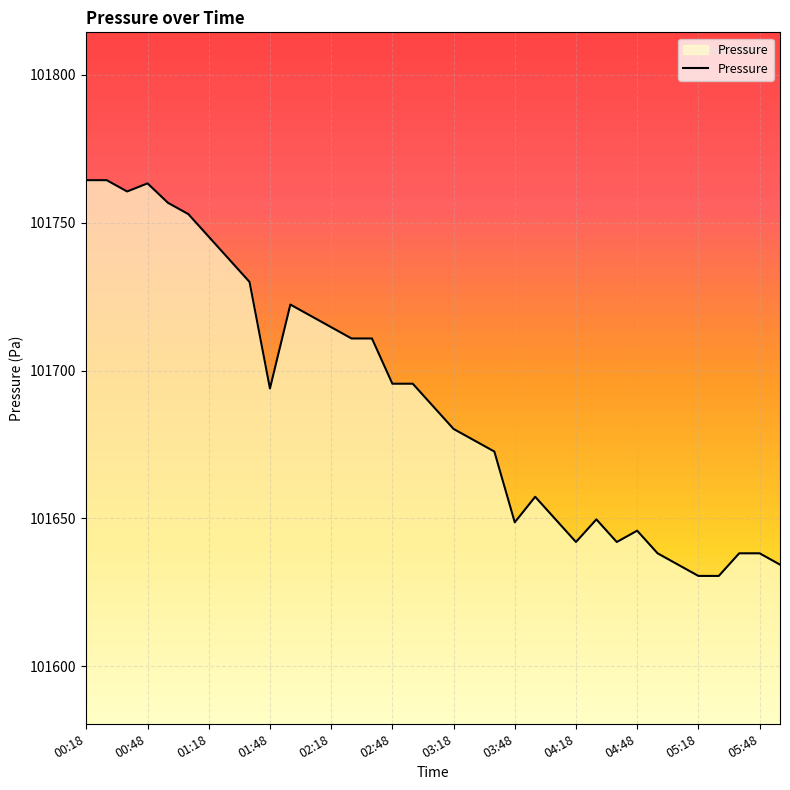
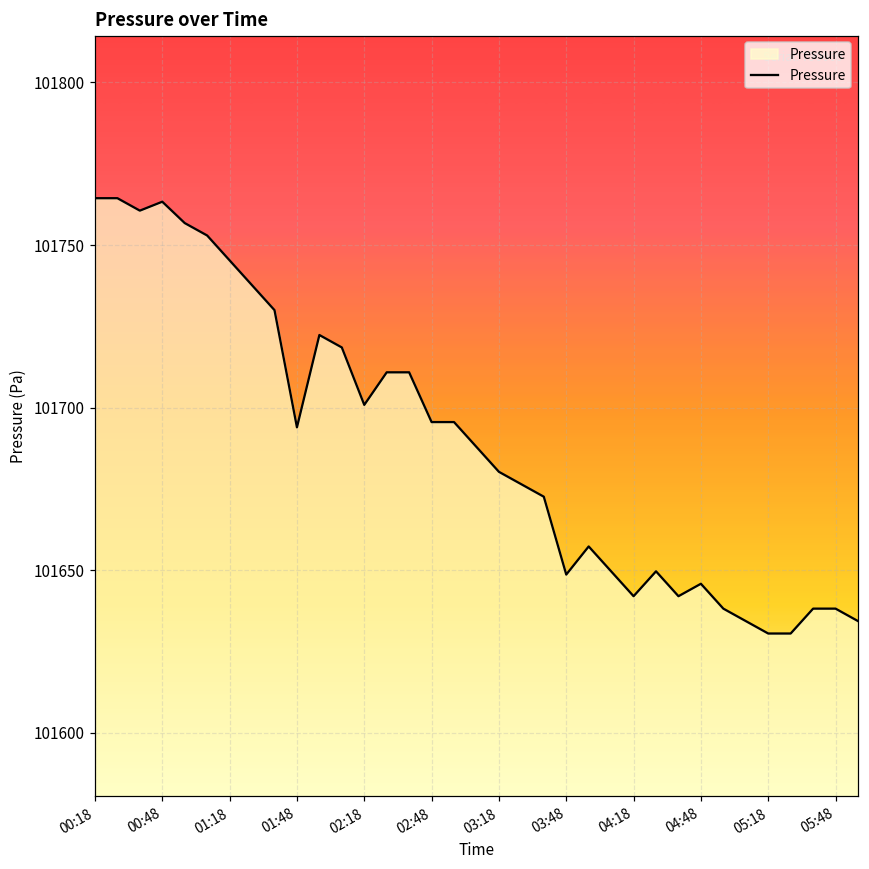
02:18: 101715 -> 101701
